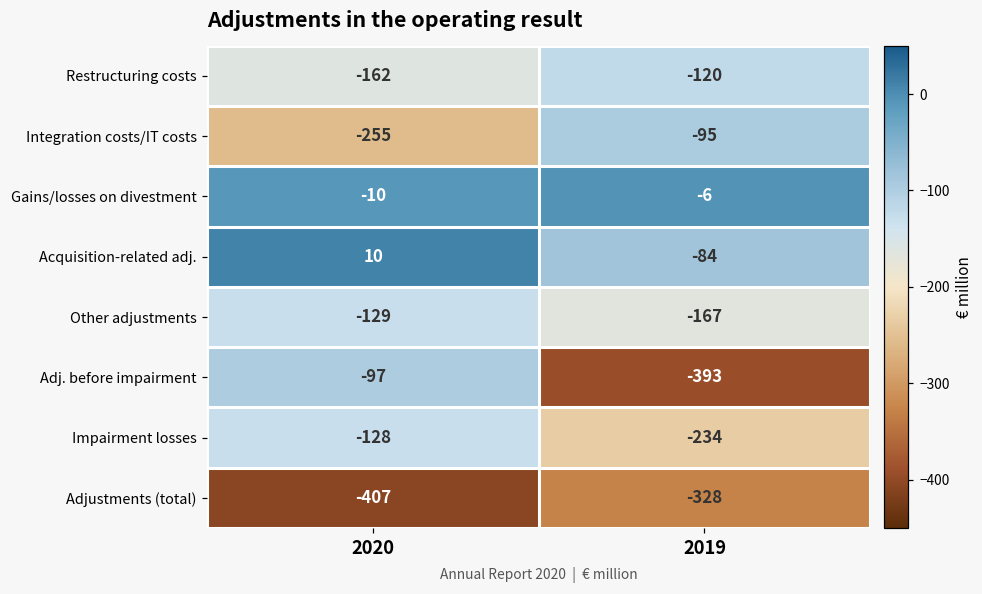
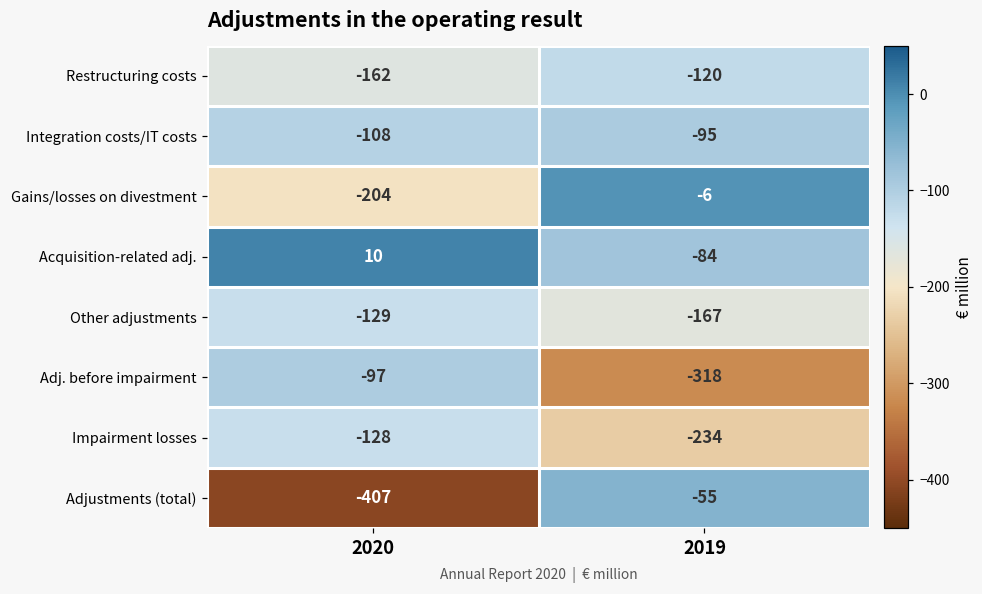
Integration costs/IT costs, 2020: -255 -> -108
Gains/losses on divestment, 2020: -10 -> -204
Adj. before impairment, 2019: -393 -> -318
Adjustments (total), 2019: -328 -> -55
